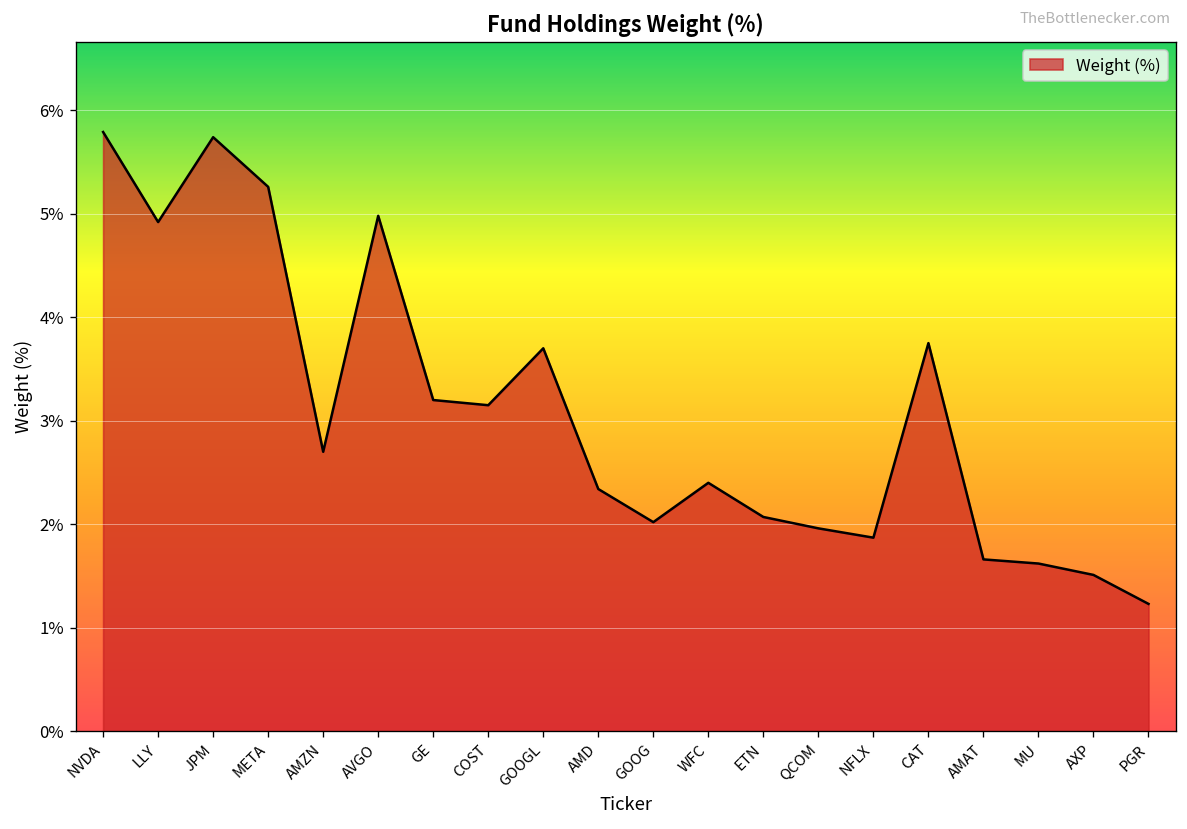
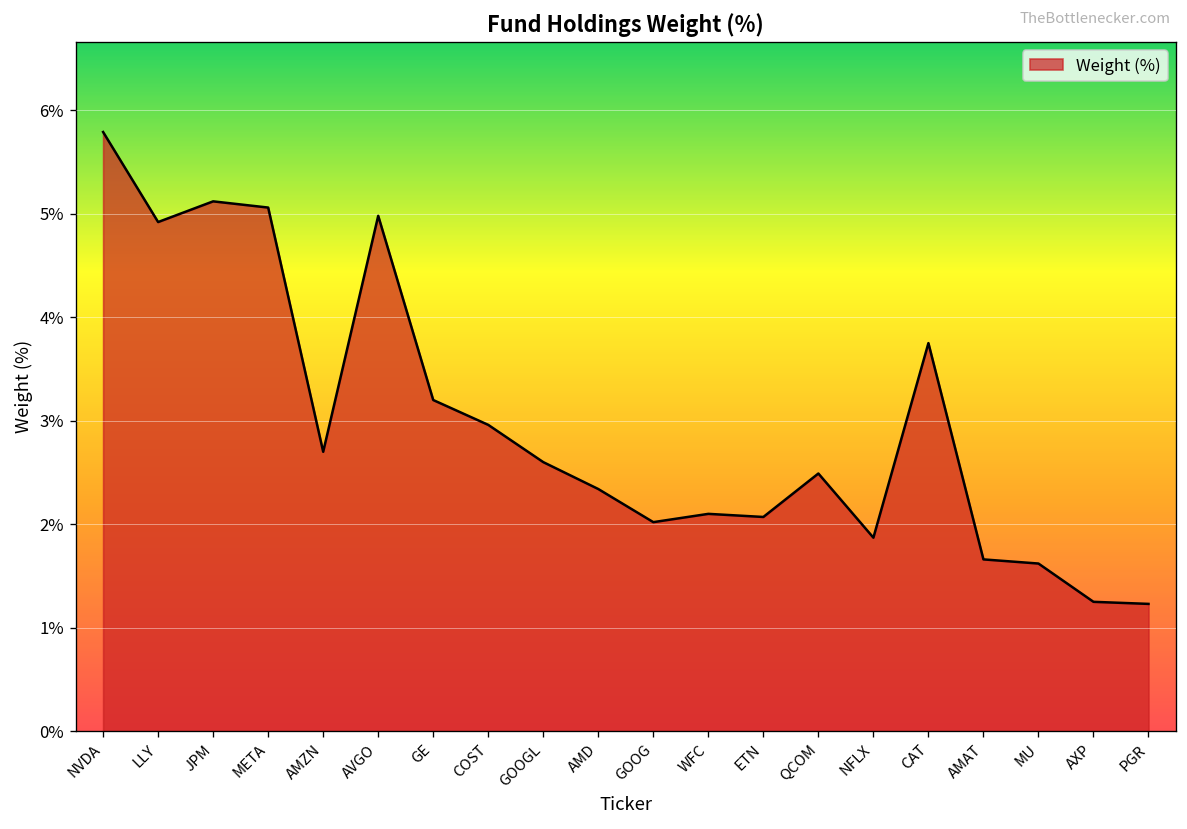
JPM: 5.7% -> 5.1%
META: 5.3% -> 5.1%
COST: 3.2% -> 3.0%
GOOGL: 3.7% -> 2.6%
WFC: 2.4% -> 2.1%
QCOM: 2.0% -> 2.5%
AXP: 1.5% -> 1.3%
